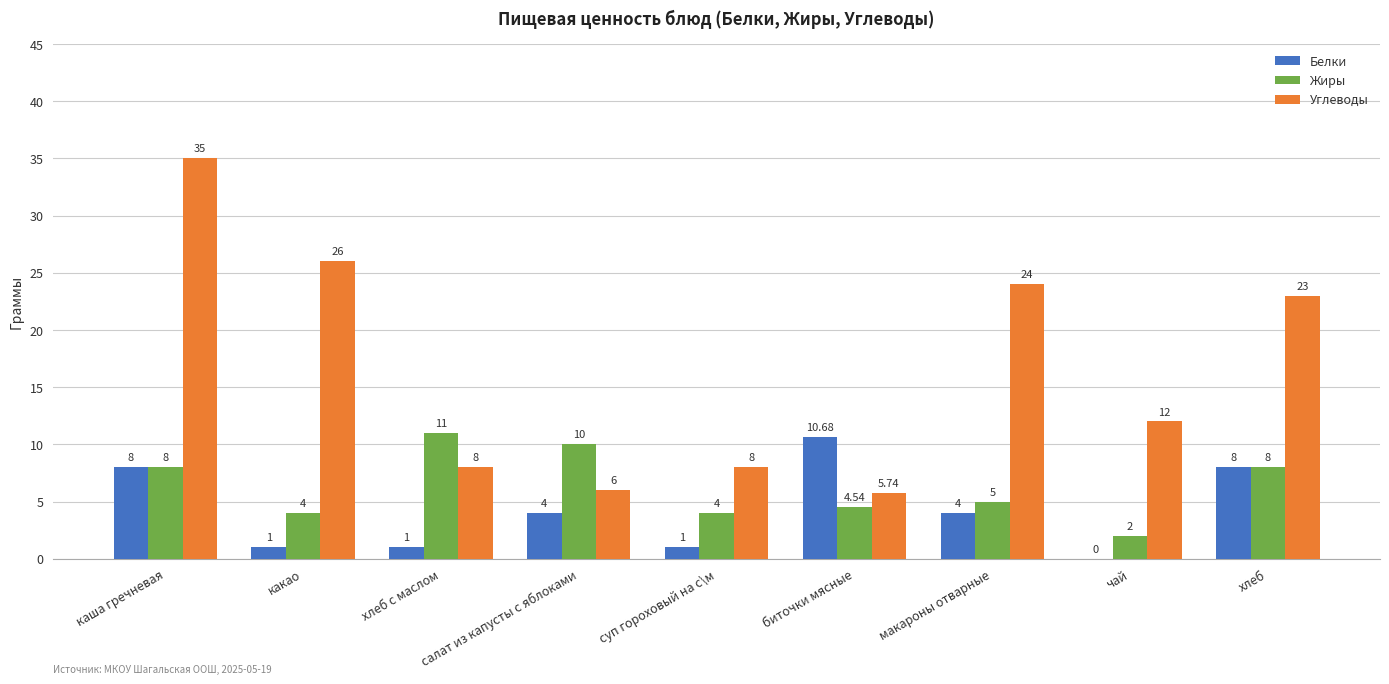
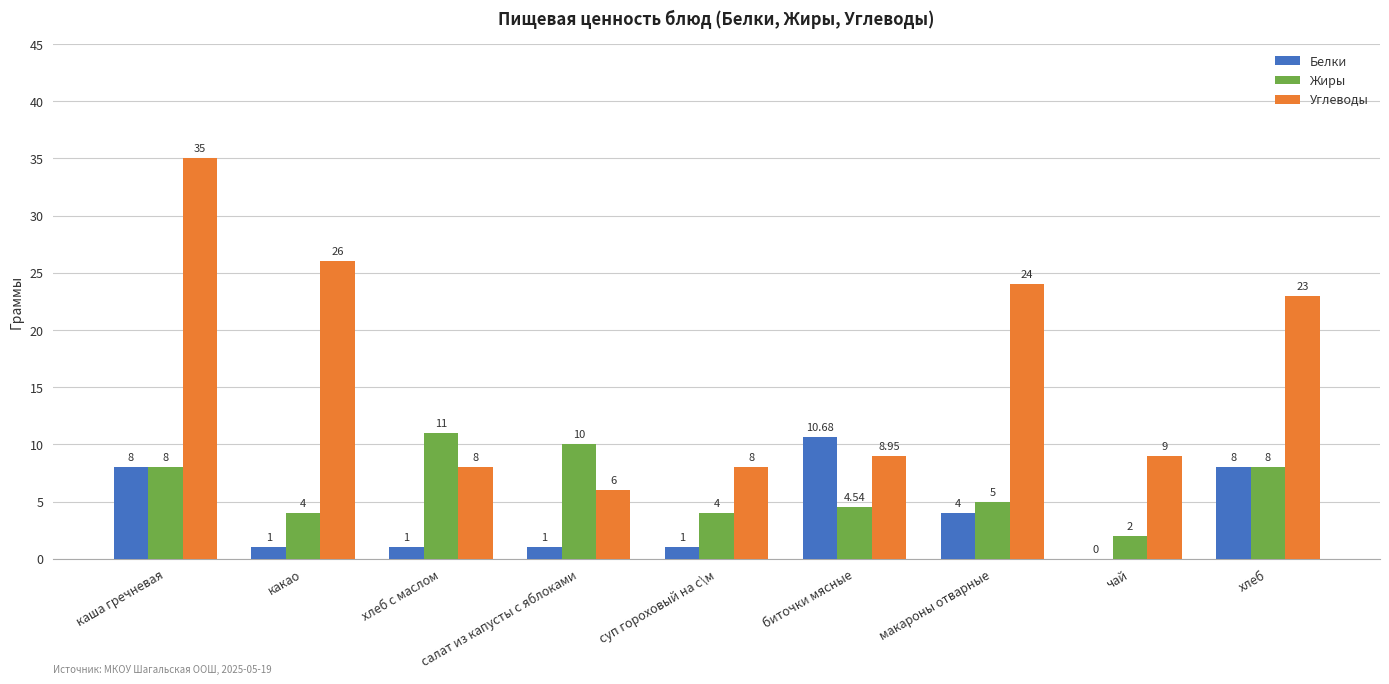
Белки, салат из капусты с яблоками: 4 -> 1
Углеводы, биточки мясные: 5.74 -> 8.95
Углеводы, чай: 12 -> 9
